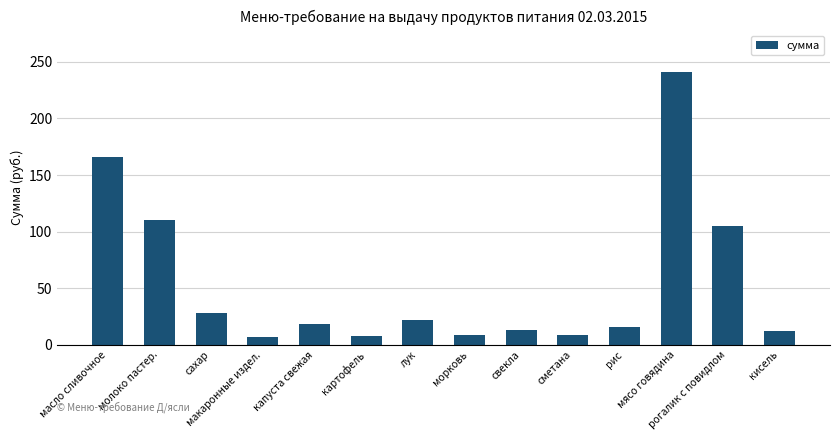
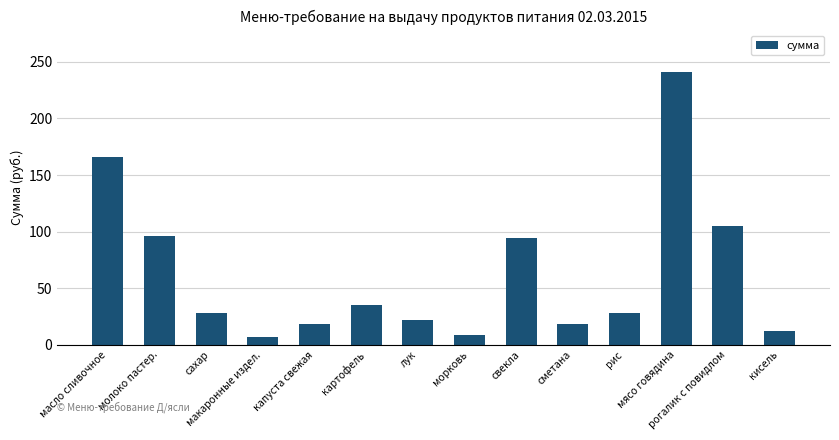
молоко пастер.: 111 -> 96
картофель: 8 -> 35
свекла: 13 -> 94
сметана: 9 -> 18
рис: 16 -> 28
